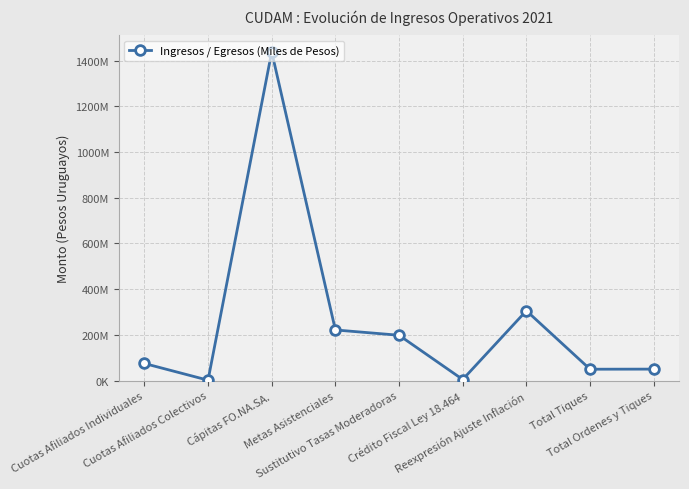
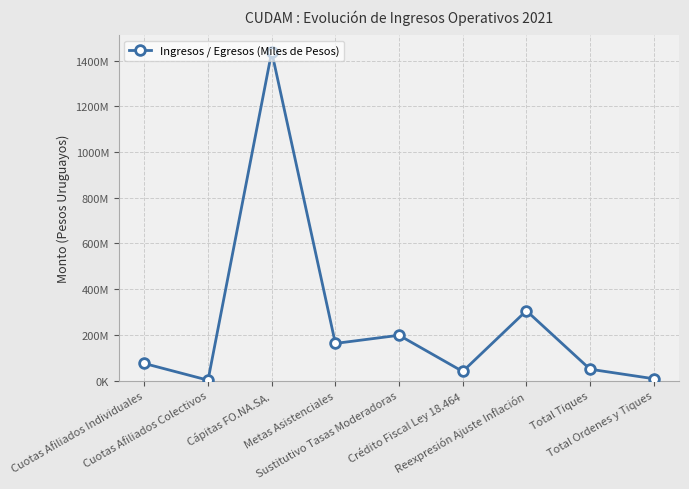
Metas Asistenciales: 220000000 -> 160000000
Crédito Fiscal Ley 18.464: 0 -> 40000000
Total Ordenes y Tiques: 50000000 -> 10000000
